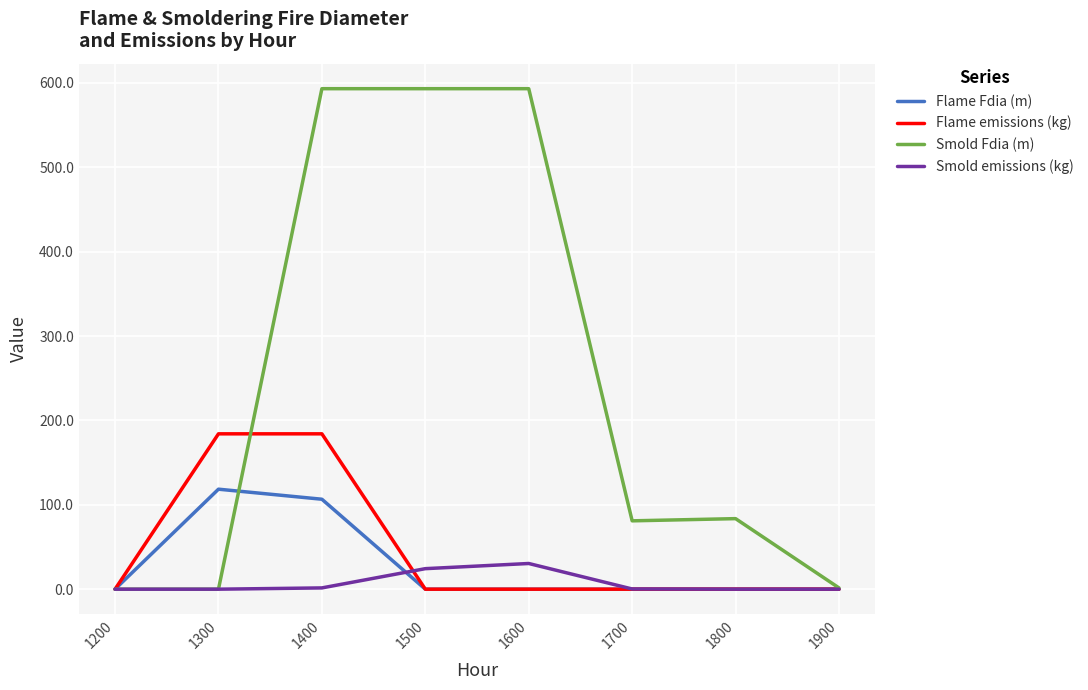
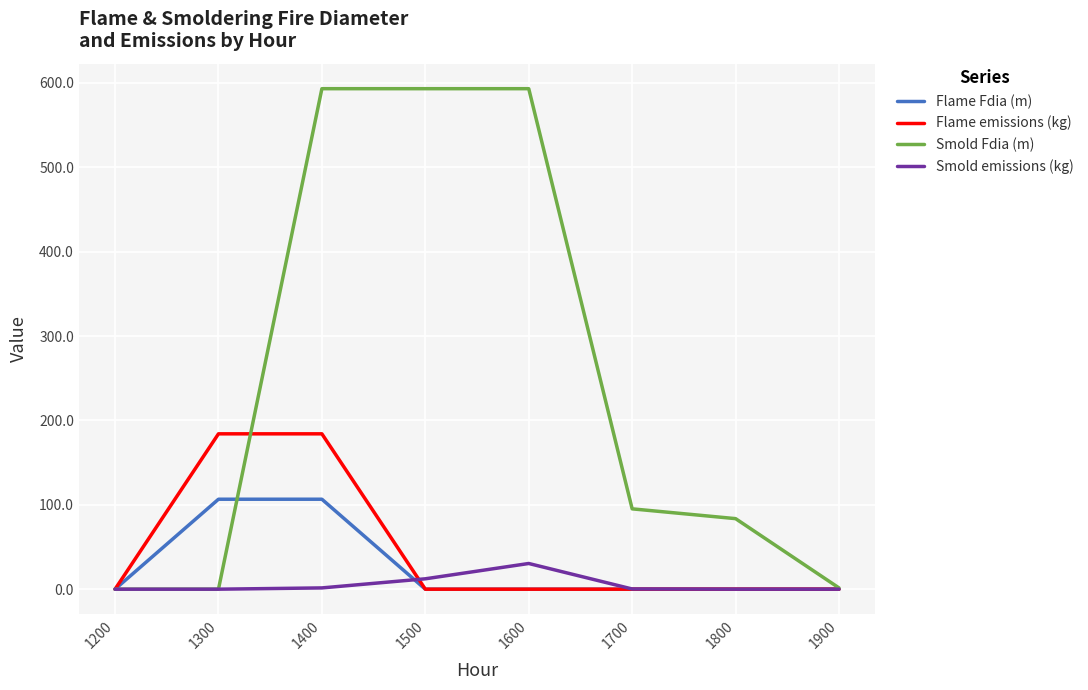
Flame Fdia (m), 1300: 120 -> 110
Smold emissions (kg), 1500: 20 -> 10
Smold Fdia (m), 1700: 80 -> 100
